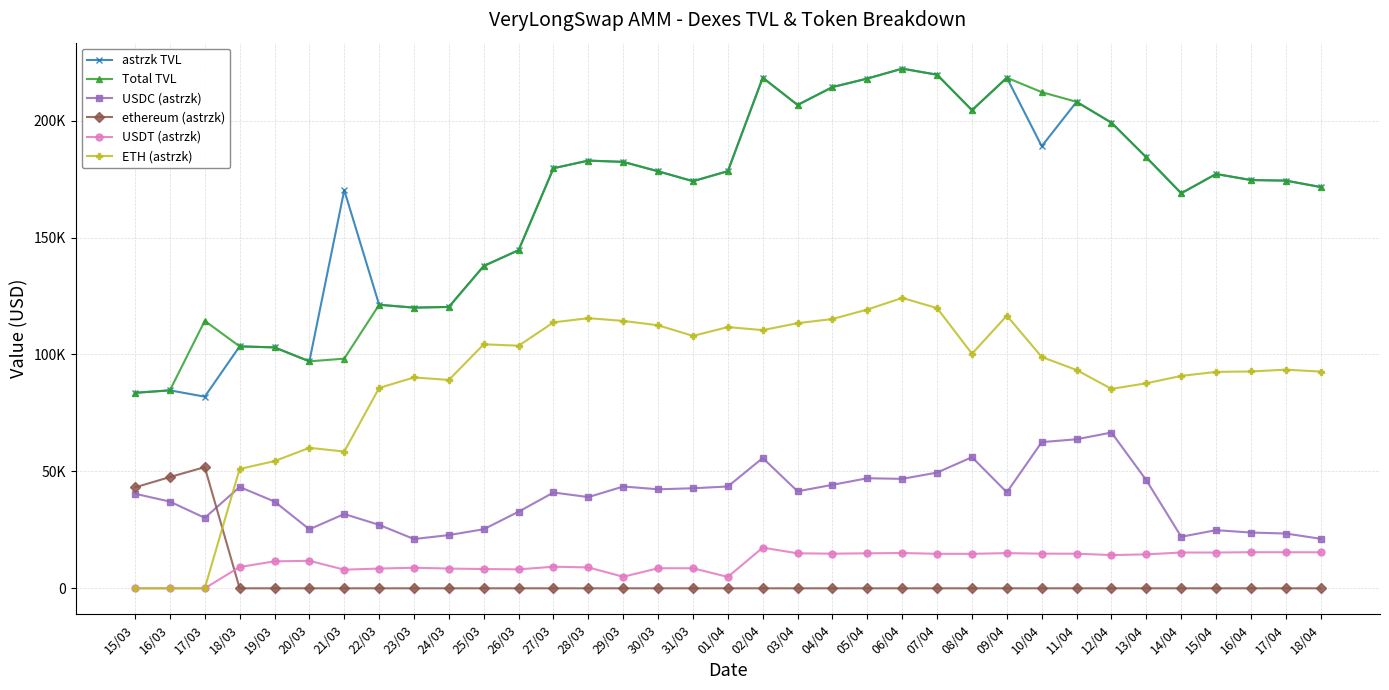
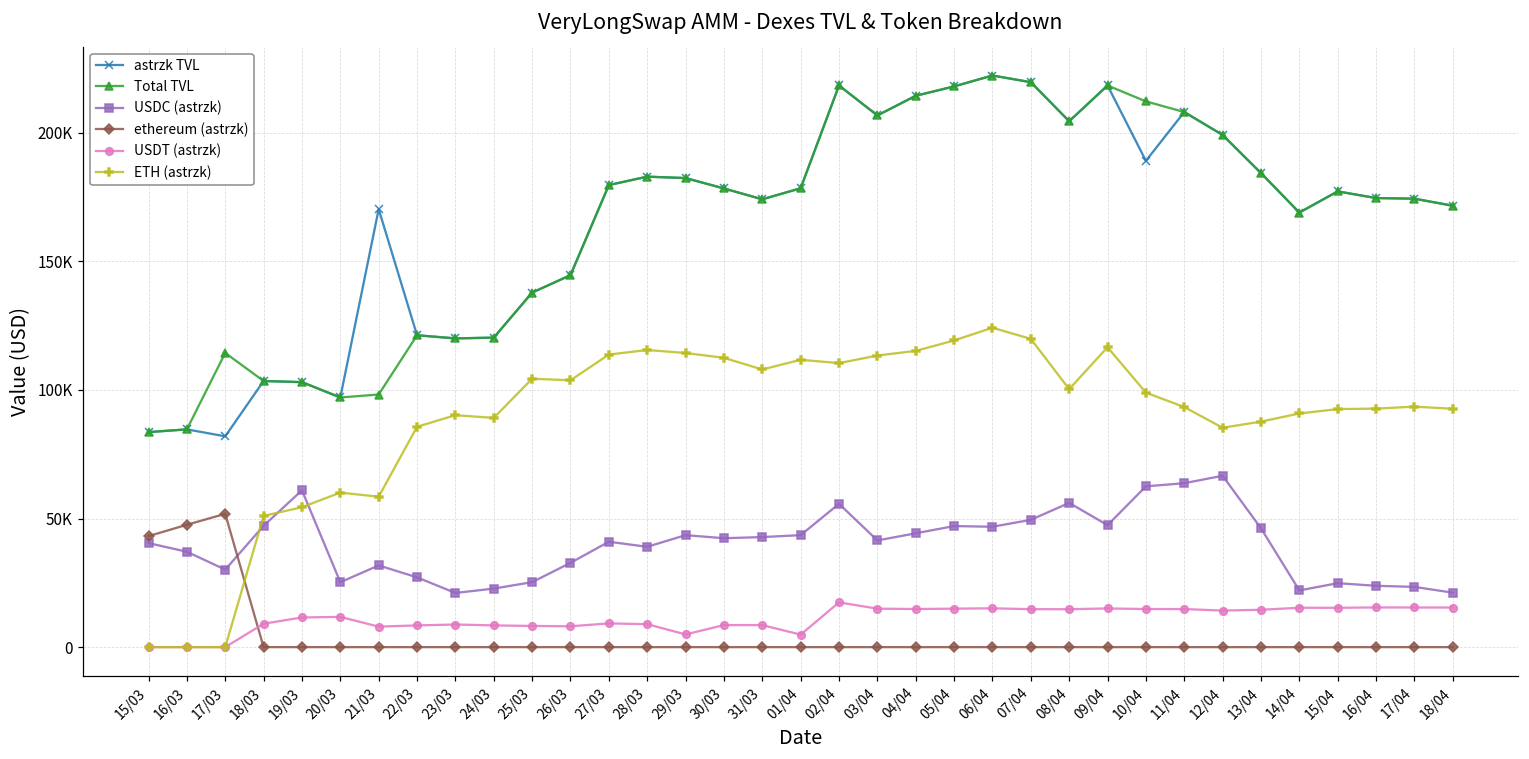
USDC (astrzk), 18/03: 43000 -> 47000
USDC (astrzk), 19/03: 37000 -> 61000
USDC (astrzk), 09/04: 41000 -> 47000
